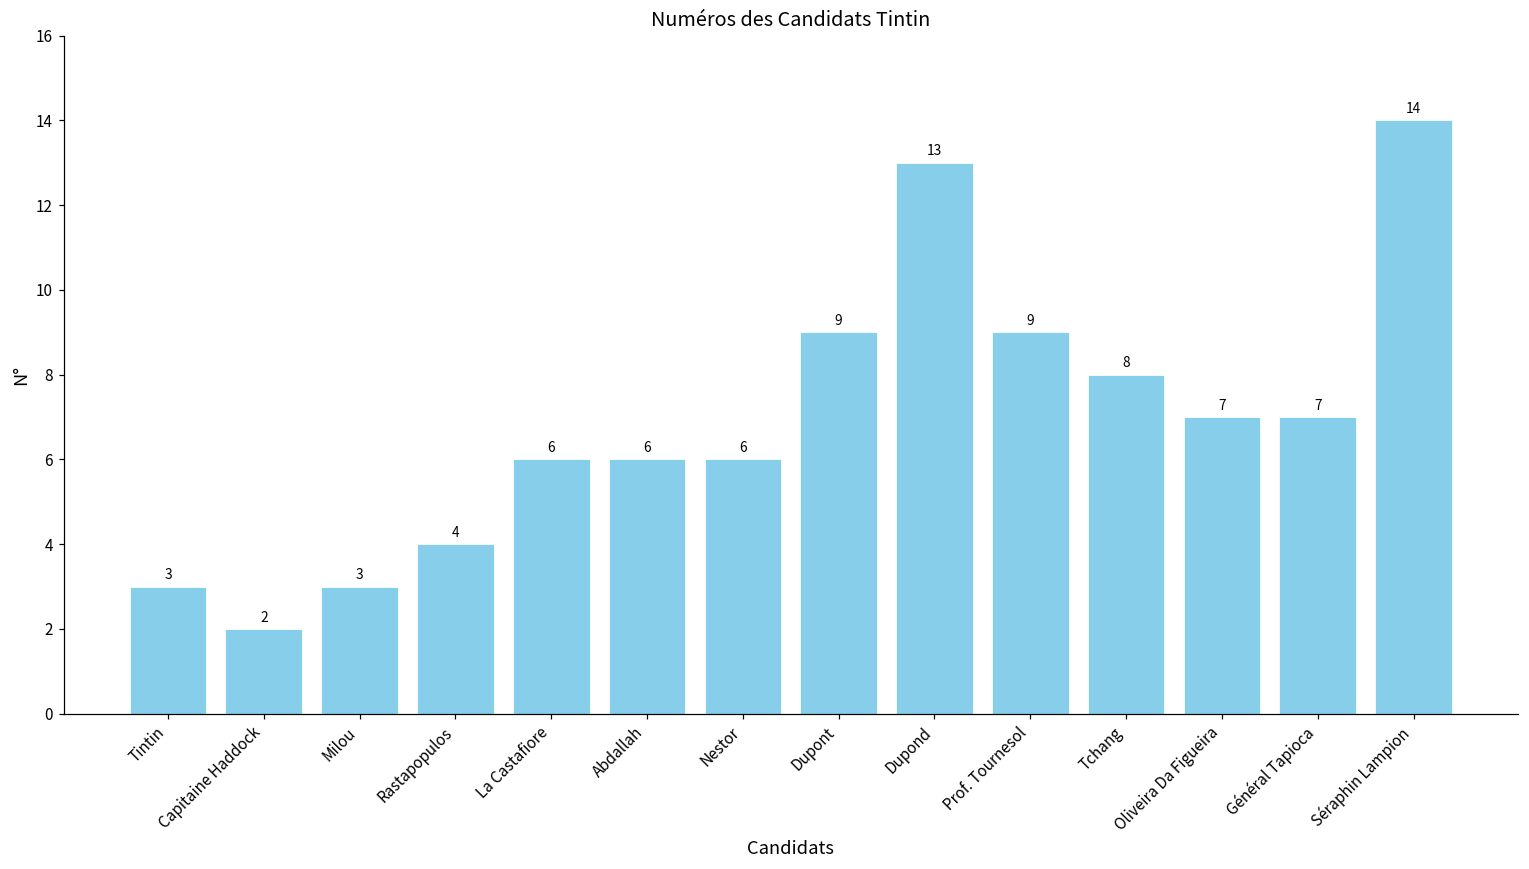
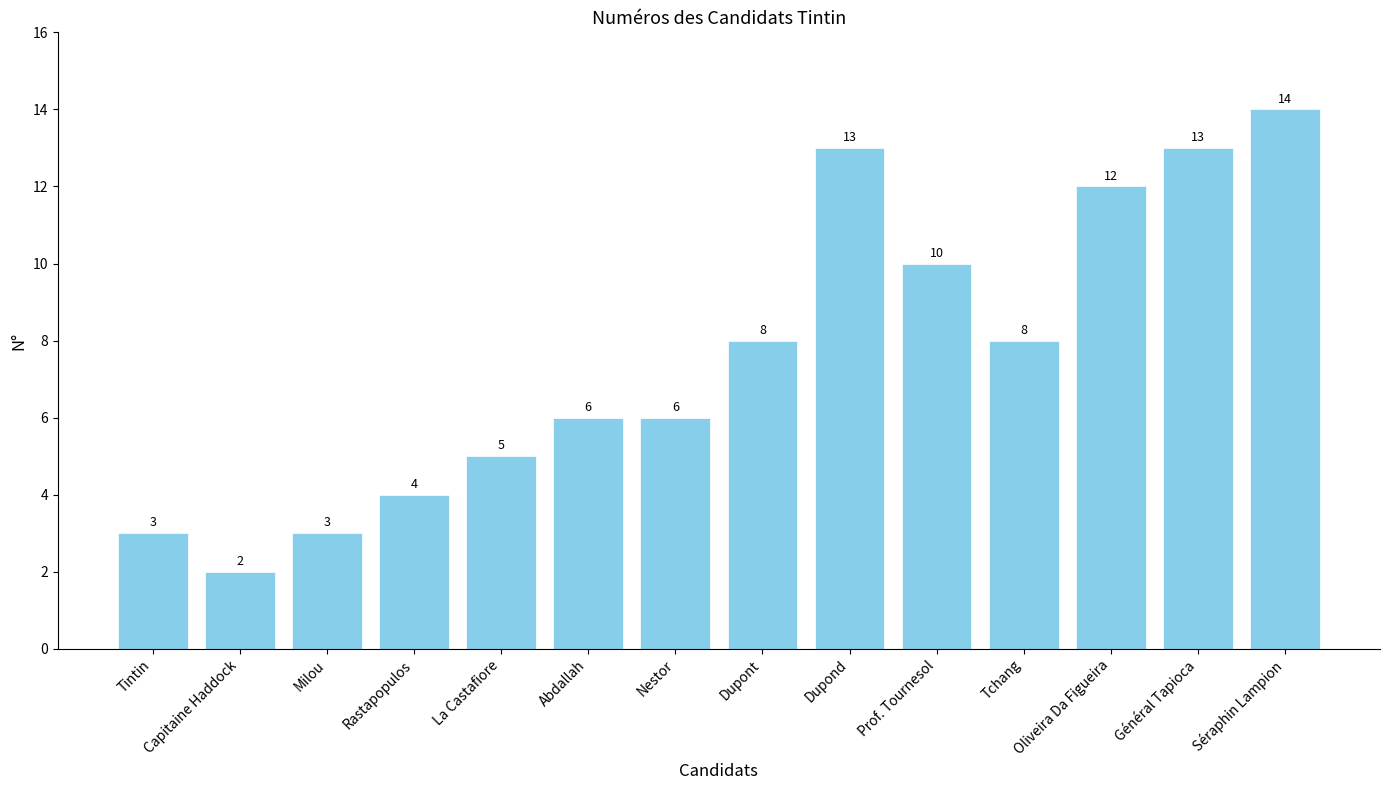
La Castafiore: 6 -> 5
Dupont: 9 -> 8
Prof. Tournesol: 9 -> 10
Oliveira Da Figueira: 7 -> 12
Général Tapioca: 7 -> 13
